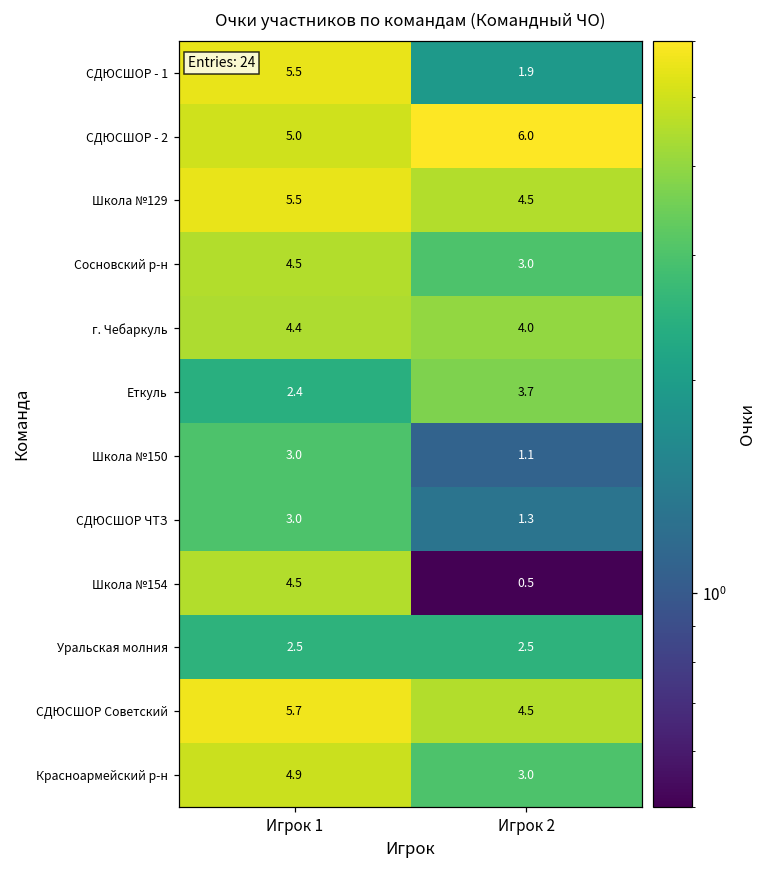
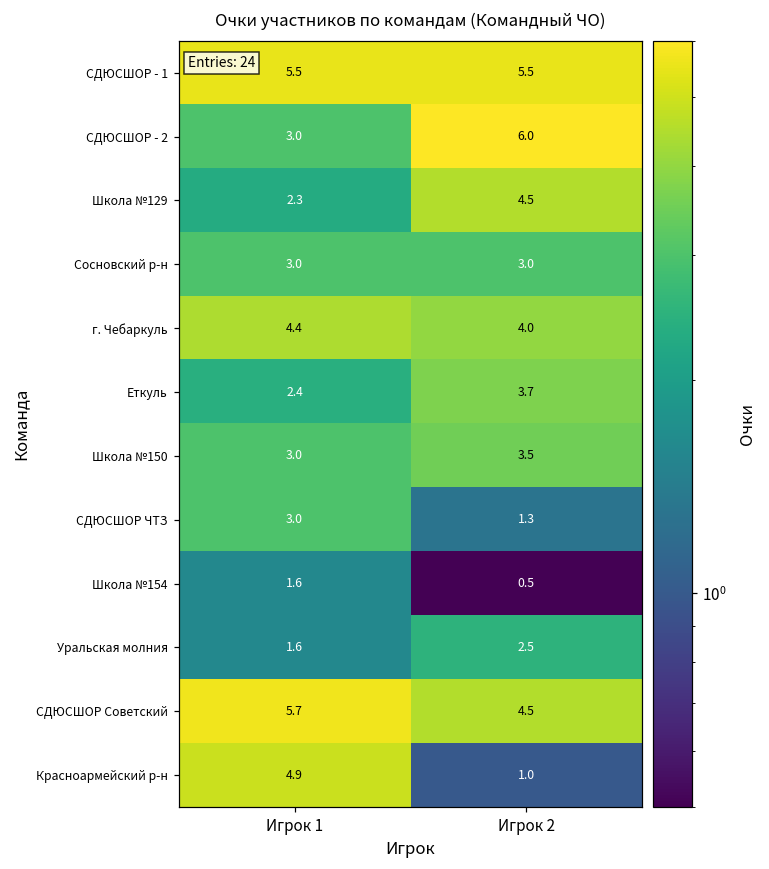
СДЮСШОР - 1, Игрок 2: 1.9 -> 5.5
СДЮСШОР - 2, Игрок 1: 5.0 -> 3.0
Школа №129, Игрок 1: 5.5 -> 2.3
Сосновский р-н, Игрок 1: 4.5 -> 3.0
Школа №150, Игрок 2: 1.1 -> 3.5
Школа №154, Игрок 1: 4.5 -> 1.6
Уральская молния, Игрок 1: 2.5 -> 1.6
Красноармейский р-н, Игрок 2: 3.0 -> 1.0
